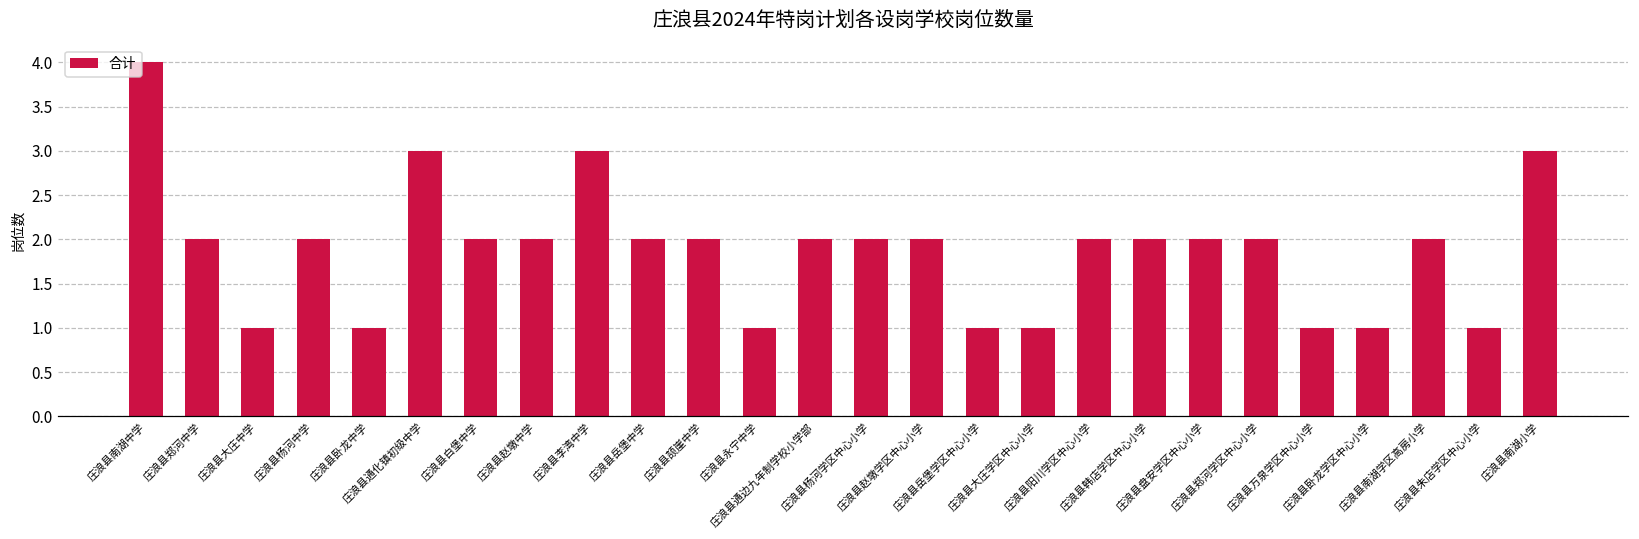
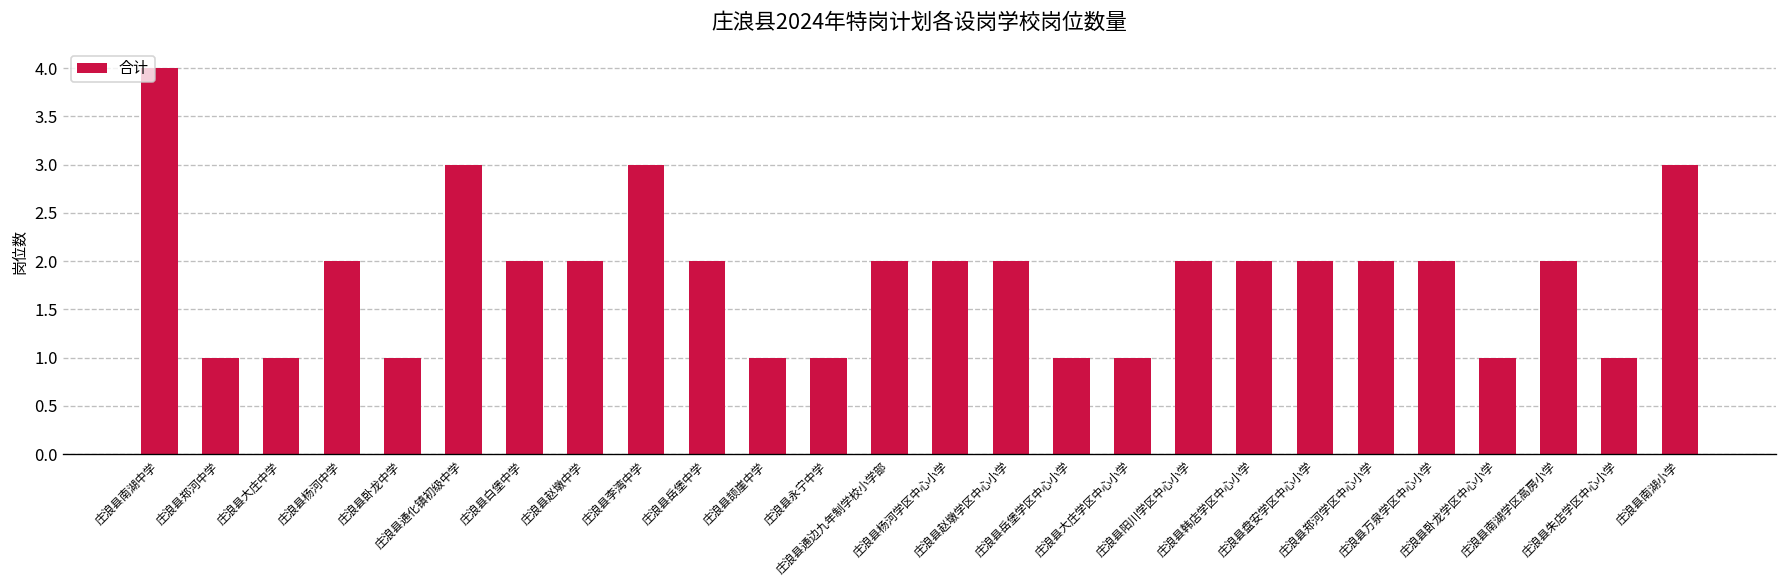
庄浪县郑河中学: 2 -> 1
庄浪县颉崖中学: 2 -> 1
庄浪县万泉学区中心小学: 1 -> 2
